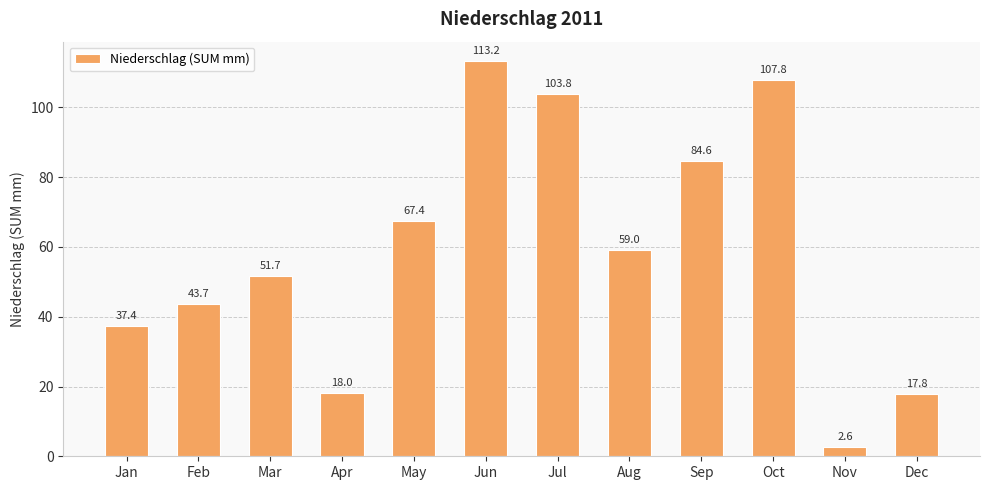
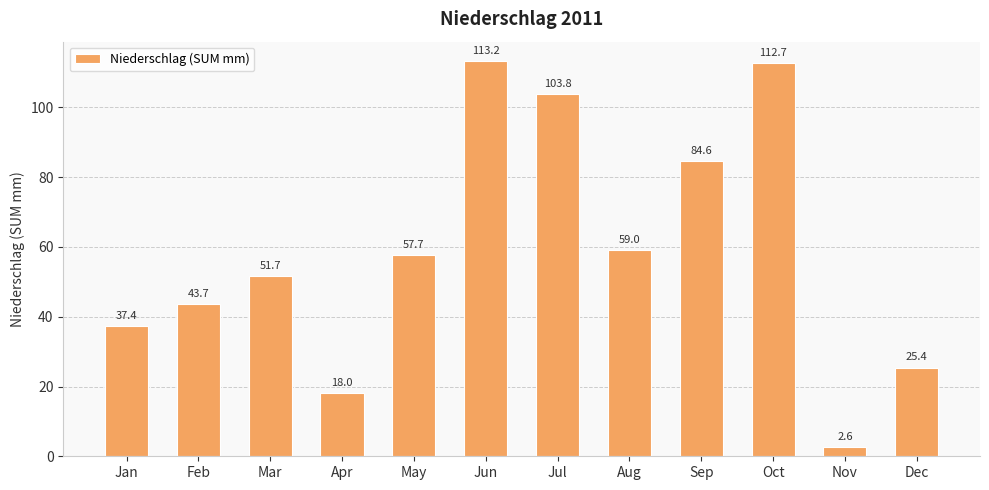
May: 67.4 -> 57.7
Oct: 107.8 -> 112.7
Dec: 17.8 -> 25.4
